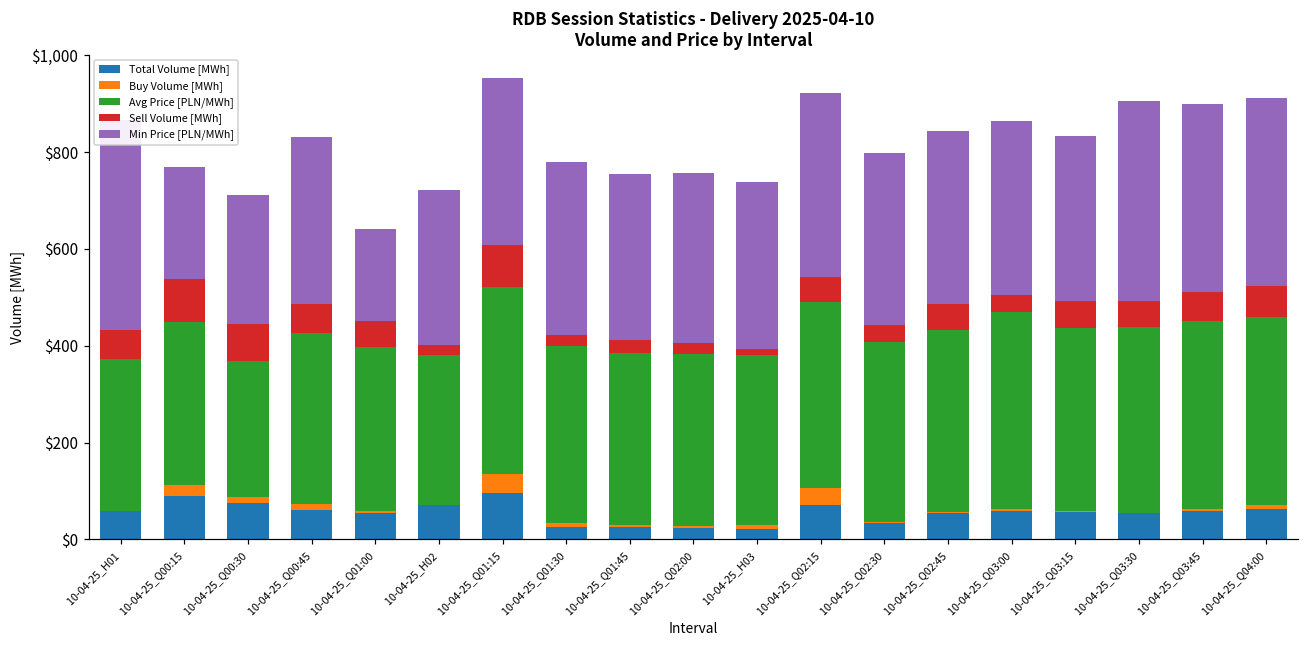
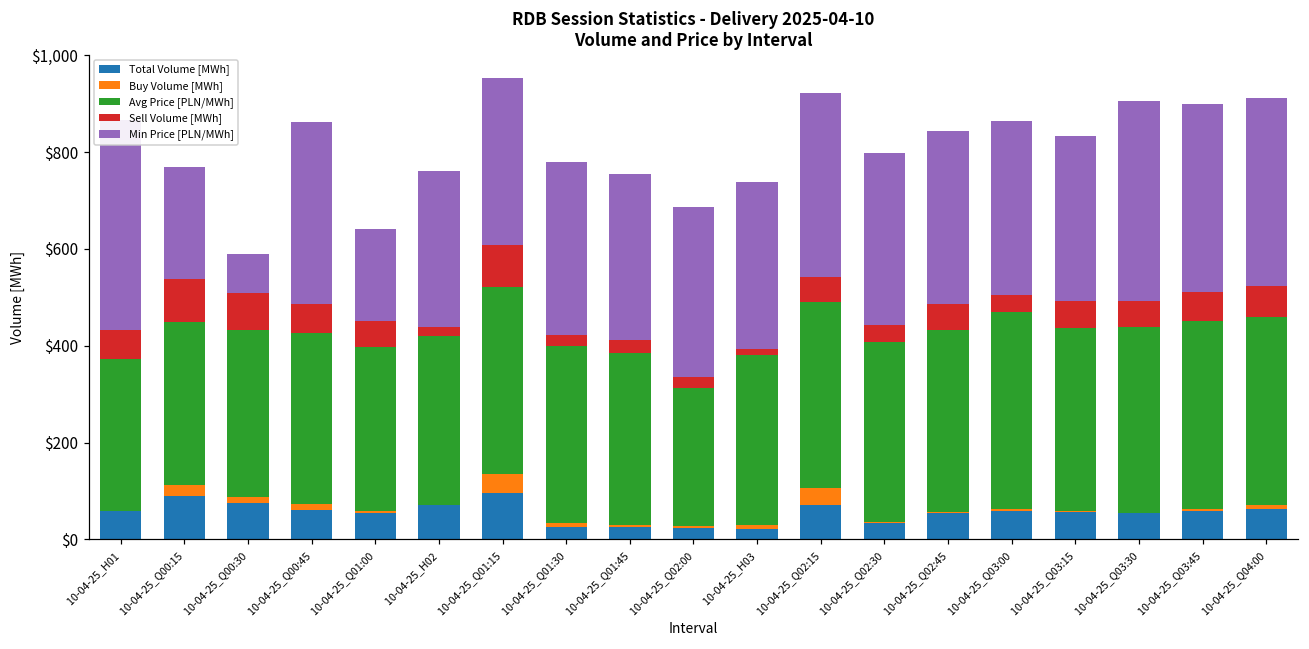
Avg Price [PLN/MWh], 10-04-25_Q00:30: $280 -> $350
Min Price [PLN/MWh], 10-04-25_Q00:30: $270 -> $80
Min Price [PLN/MWh], 10-04-25_Q00:45: $350 -> $380
Avg Price [PLN/MWh], 10-04-25_H02: $310 -> $350
Avg Price [PLN/MWh], 10-04-25_Q02:00: $350 -> $290
